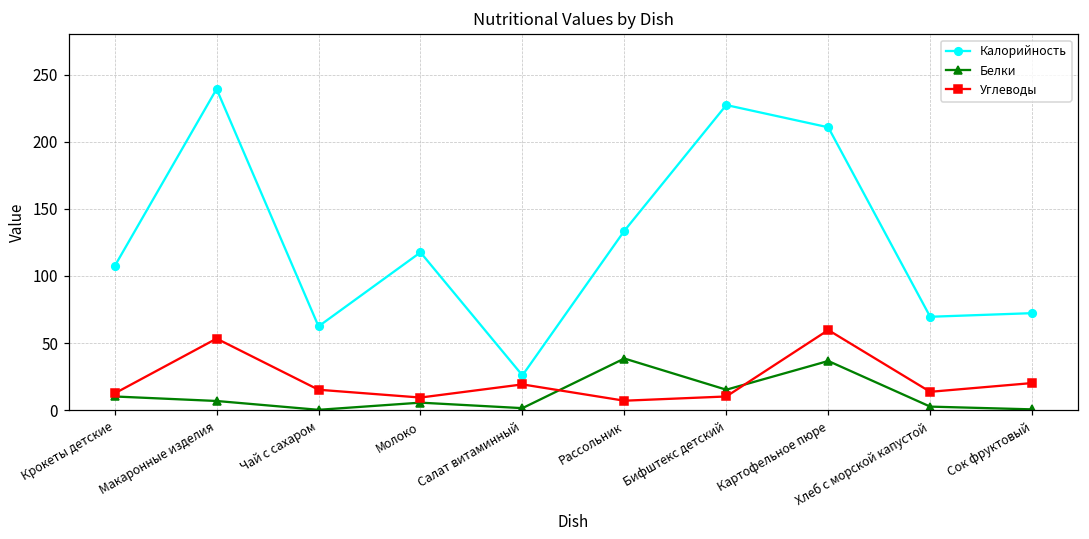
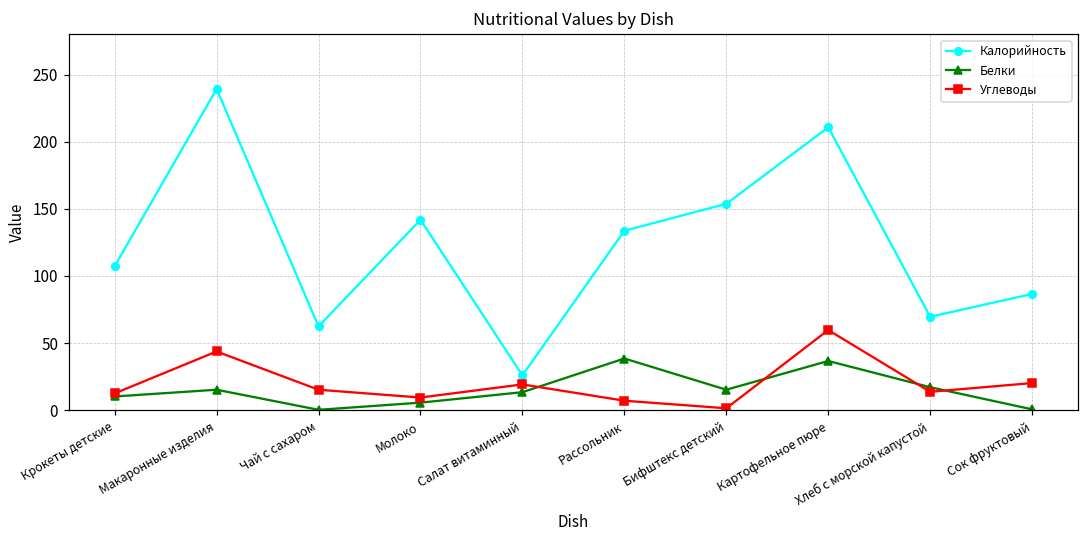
Белки, Макаронные изделия: 7 -> 15
Углеводы, Макаронные изделия: 53 -> 44
Калорийность, Молоко: 118 -> 142
Белки, Салат витаминный: 2 -> 13
Калорийность, Бифштекс детский: 227 -> 154
Углеводы, Бифштекс детский: 10 -> 1
Белки, Хлеб с морской капустой: 3 -> 17
Калорийность, Сок фруктовый: 72 -> 87
